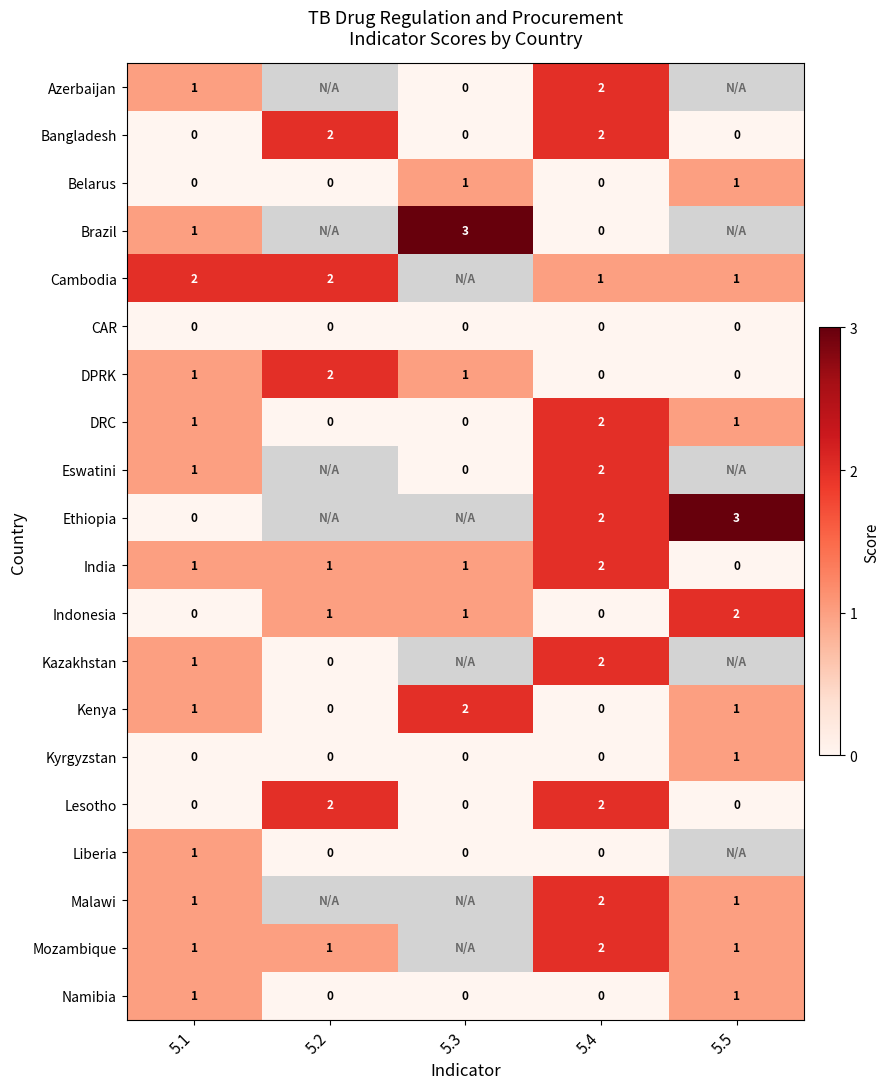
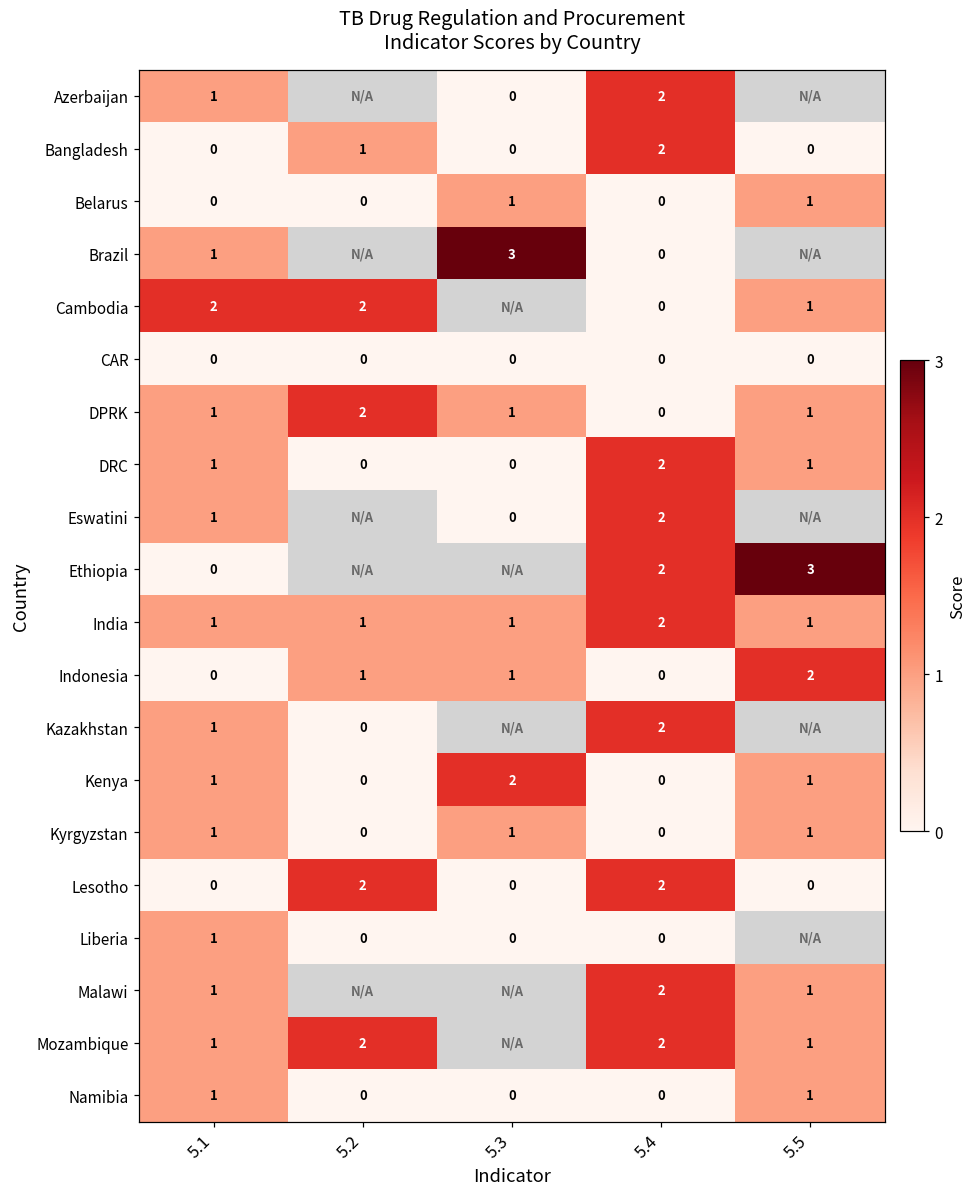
Bangladesh, 5.2: 2 -> 1
Cambodia, 5.4: 1 -> 0
DPRK, 5.5: 0 -> 1
India, 5.5: 0 -> 1
Kyrgyzstan, 5.1: 0 -> 1
Kyrgyzstan, 5.3: 0 -> 1
Mozambique, 5.2: 1 -> 2
